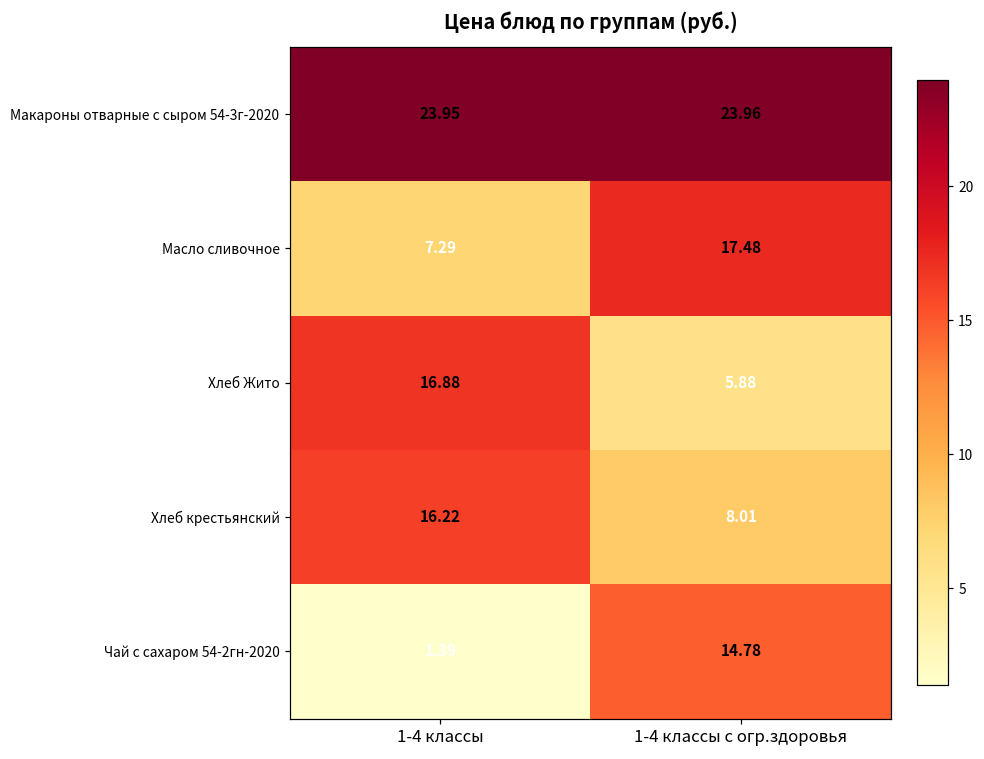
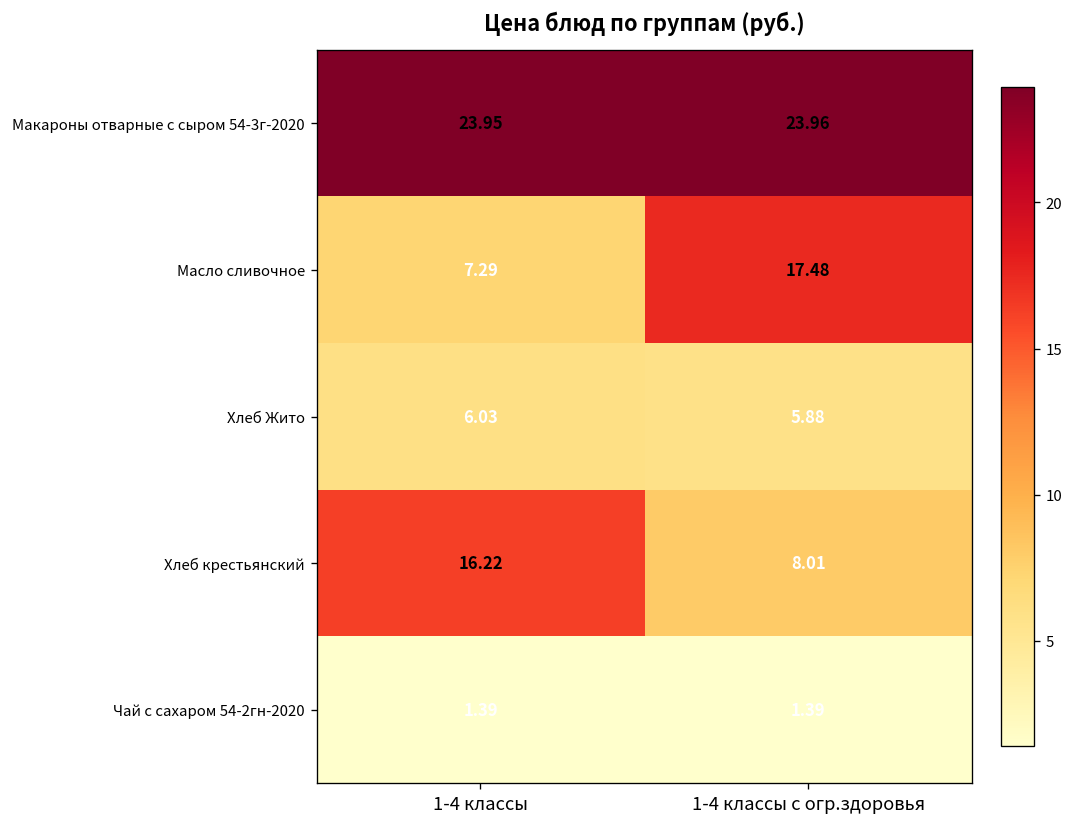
Хлеб Жито, 1-4 классы: 16.88 -> 6.03
Чай с сахаром 54-2гн-2020, 1-4 классы с огр.здоровья: 14.78 -> 1.39
